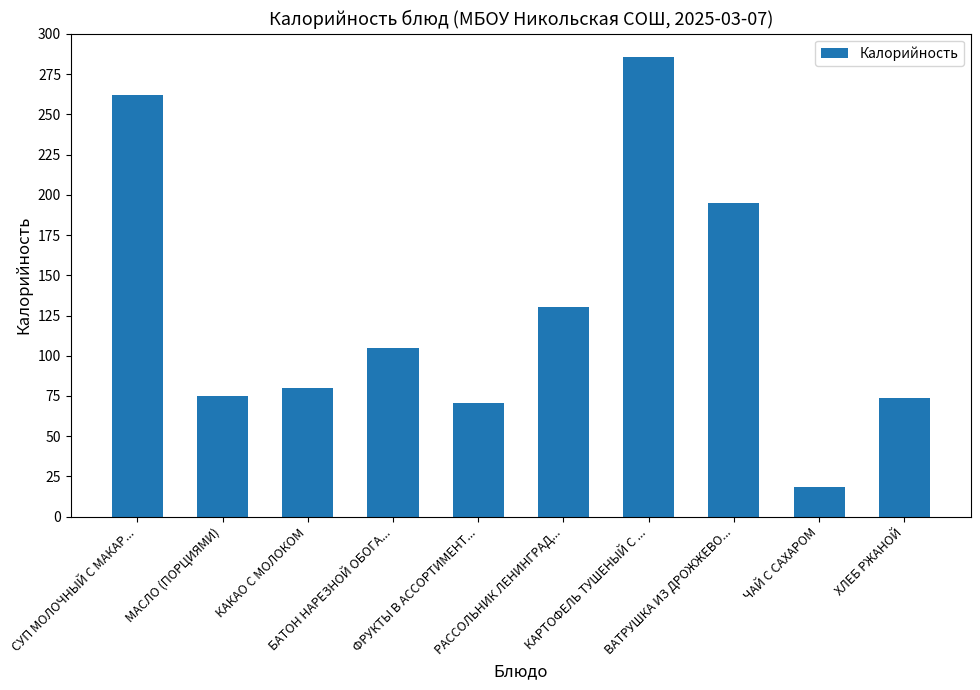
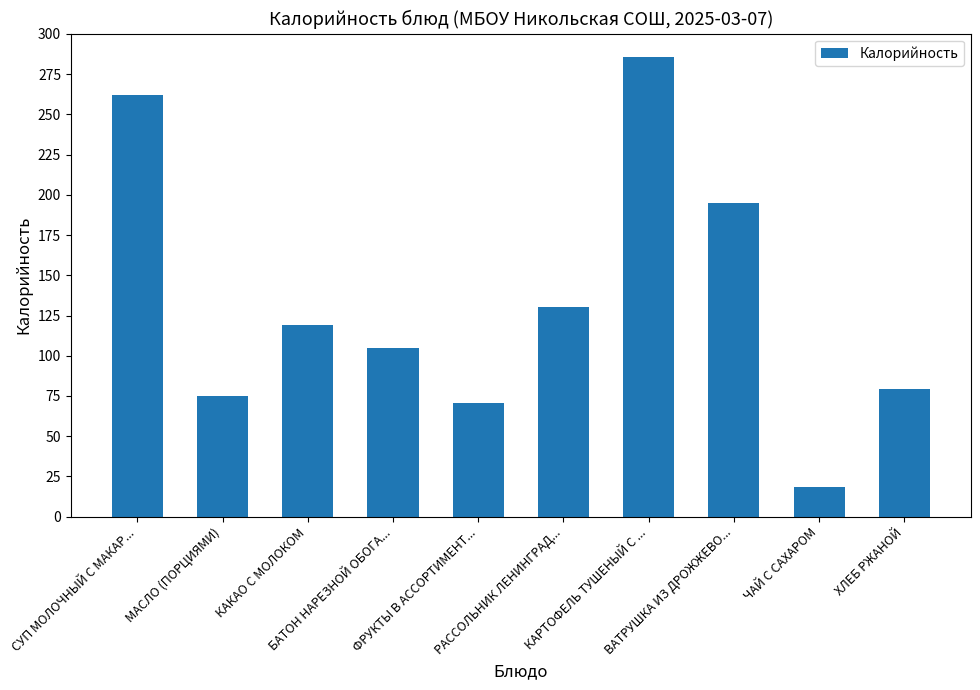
КАКАО С МОЛОКОМ: 80 -> 119
ХЛЕБ РЖАНОЙ: 74 -> 79
